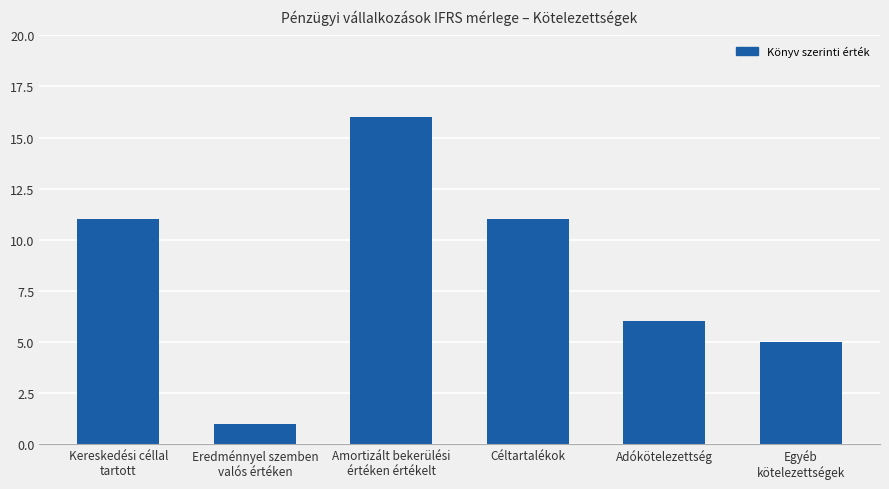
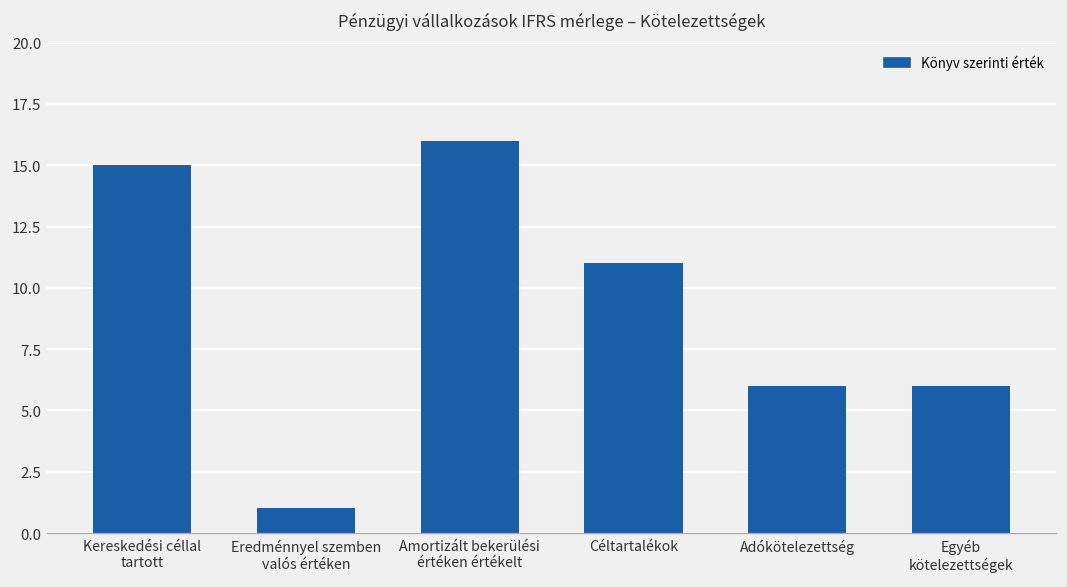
Kereskedési céllal tartott: 11 -> 15
Egyéb kötelezettségek: 5 -> 6
